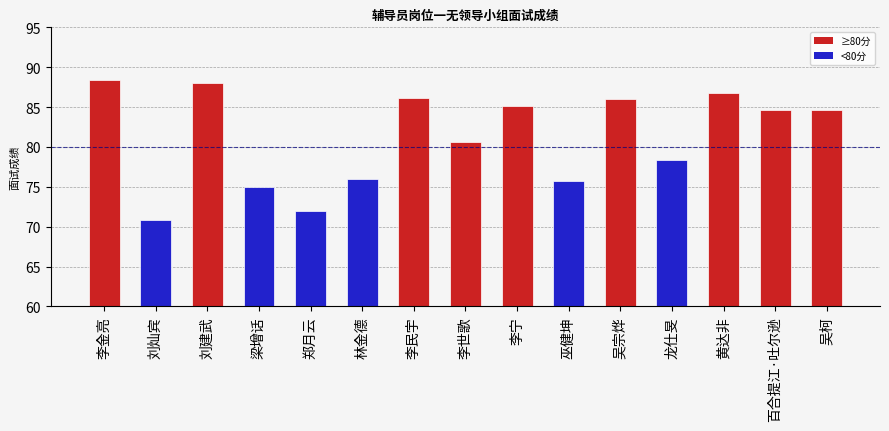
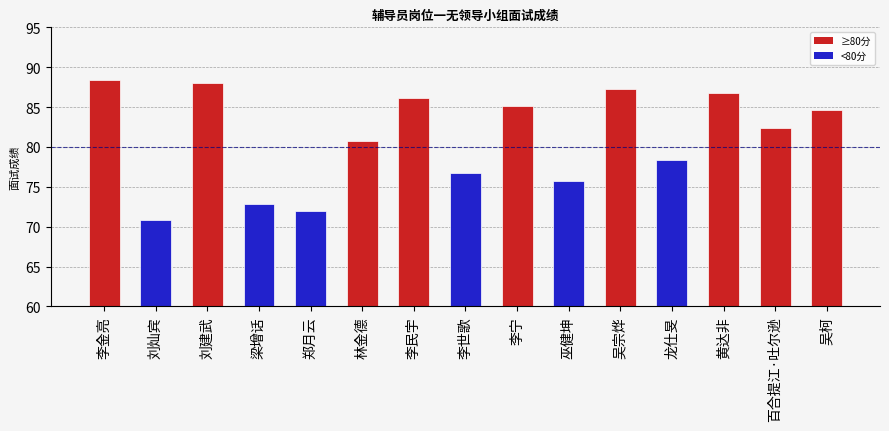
梁增话: 75 -> 73
林金德: 76 -> 81
李世歌: 81 -> 77
吴宗烨: 86 -> 87
百合提江·吐尔逊: 85 -> 82
